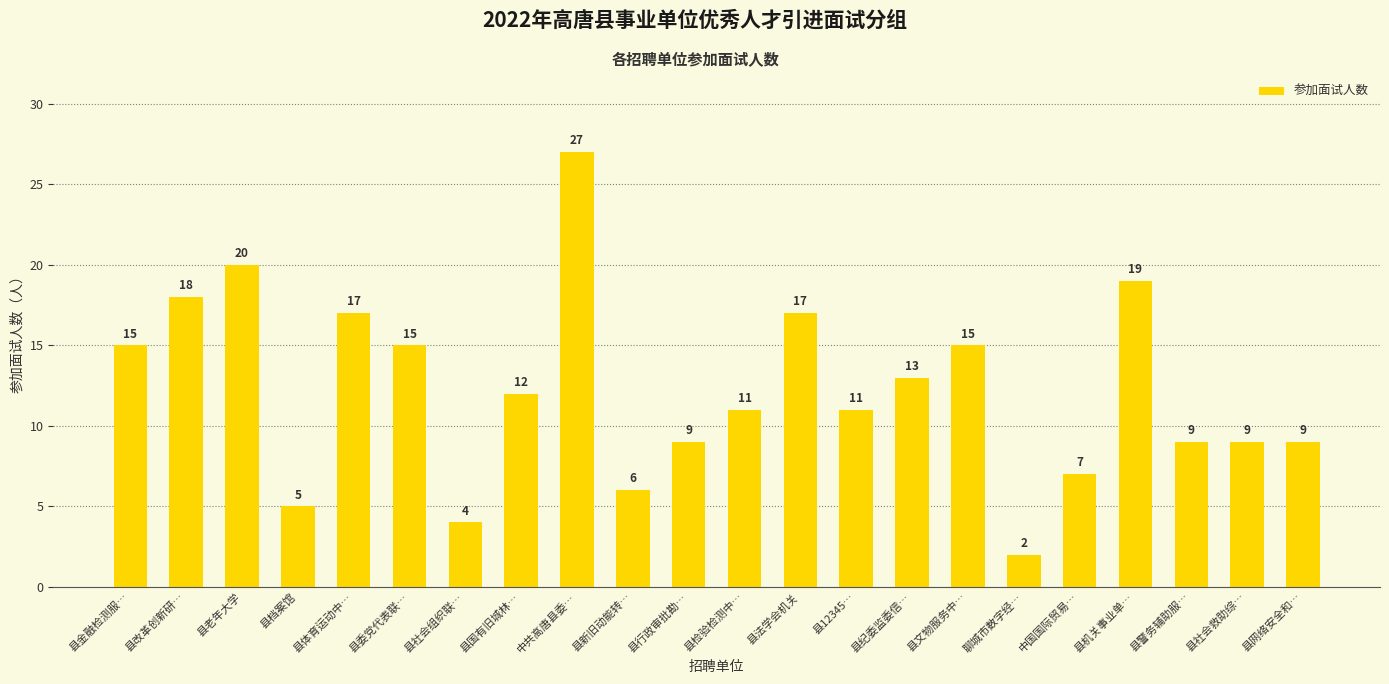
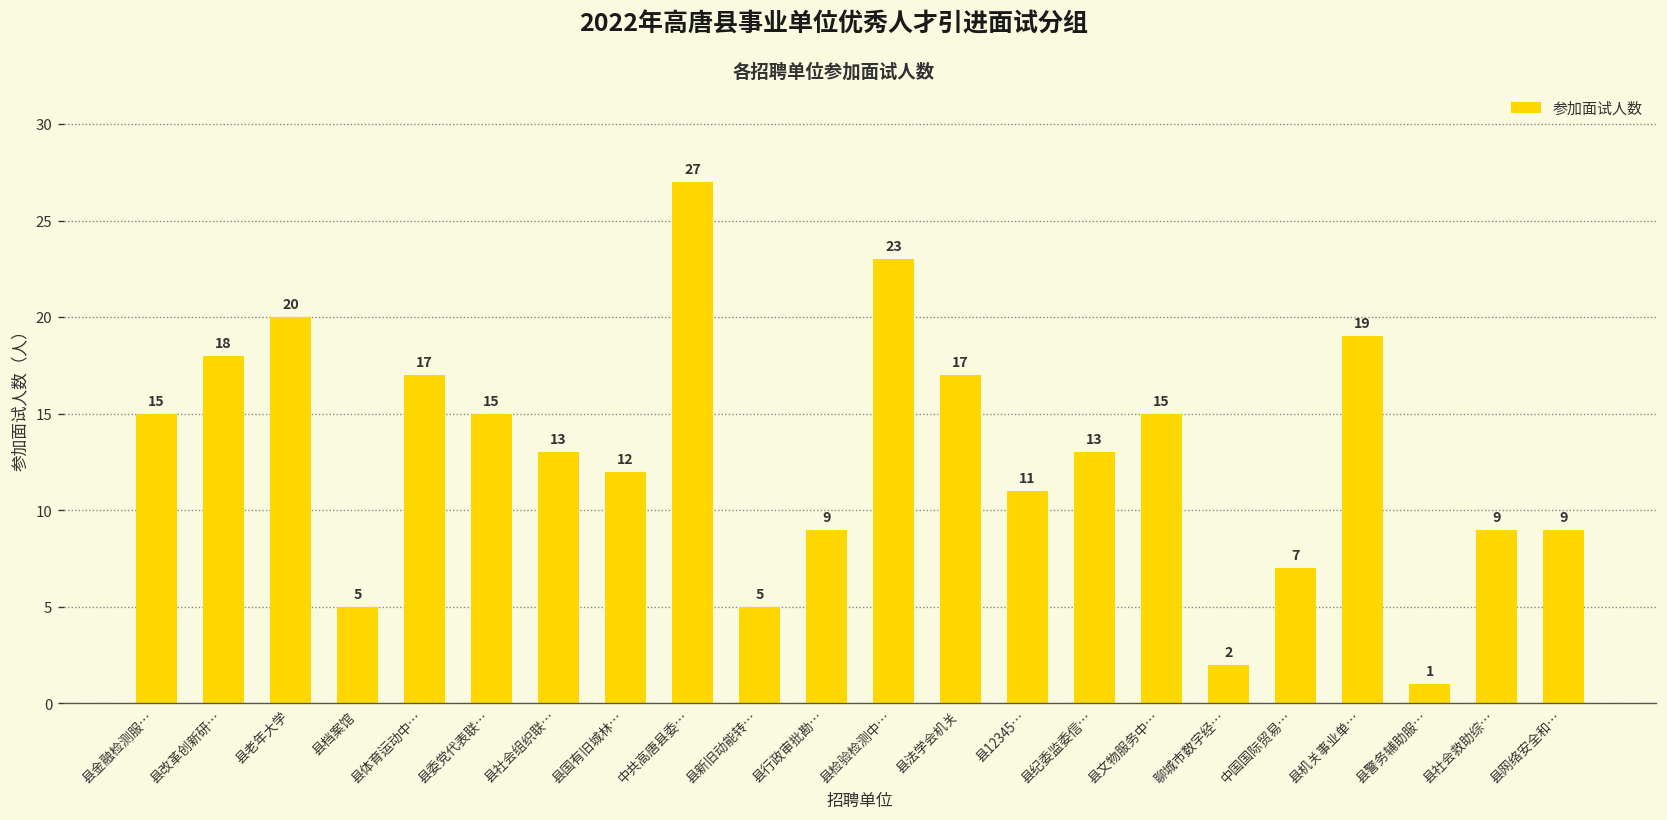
县社会组织联…: 4 -> 13
县新旧动能转…: 6 -> 5
县检验检测中…: 11 -> 23
县警务辅助服…: 9 -> 1
